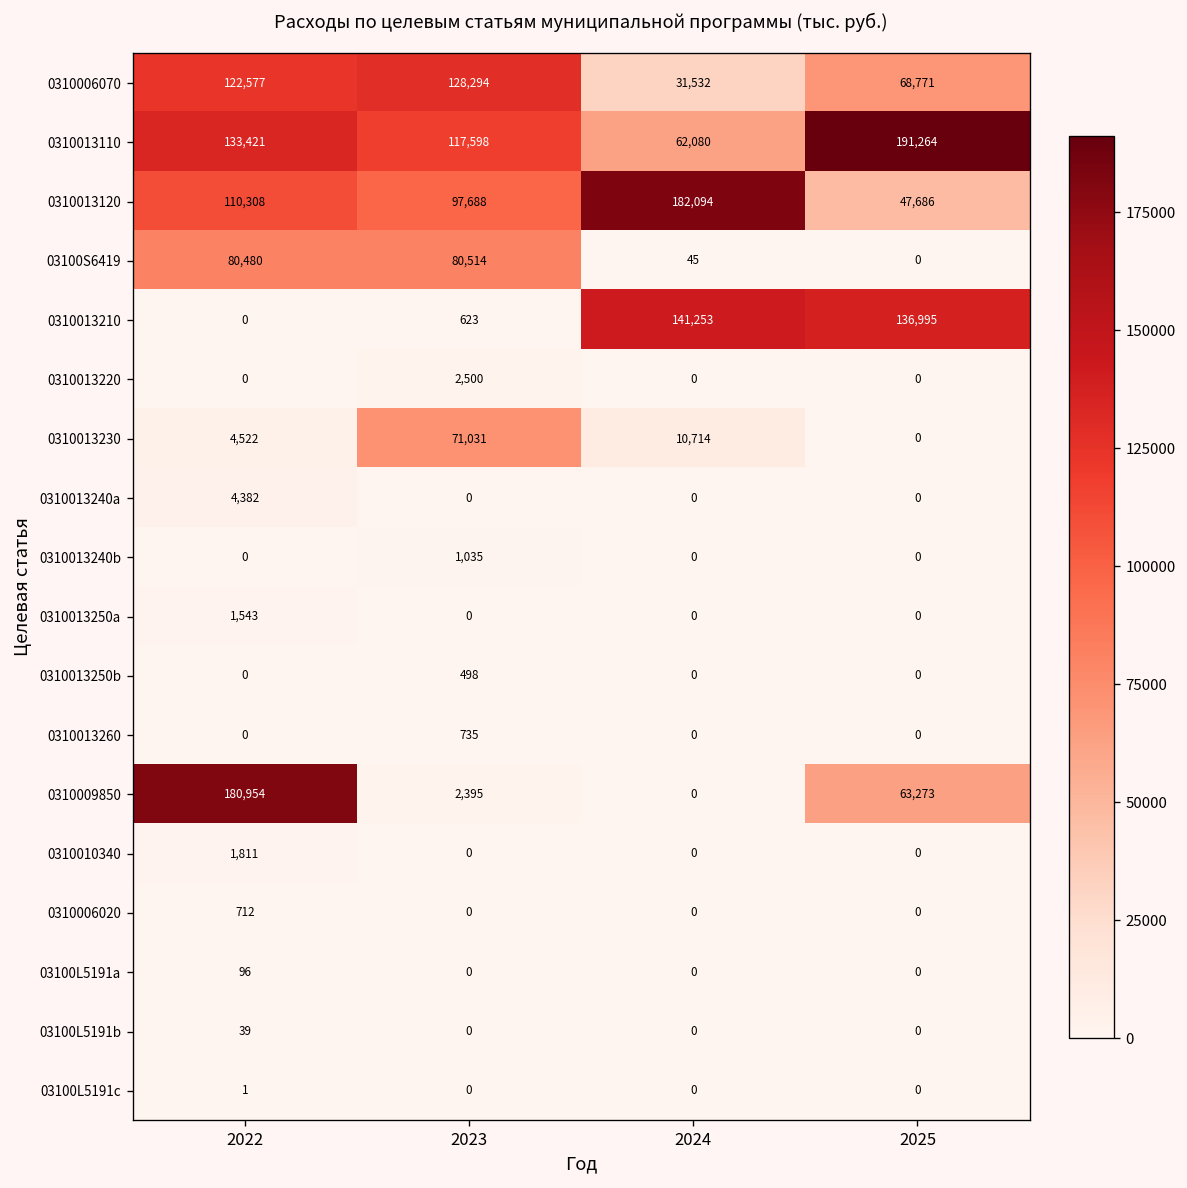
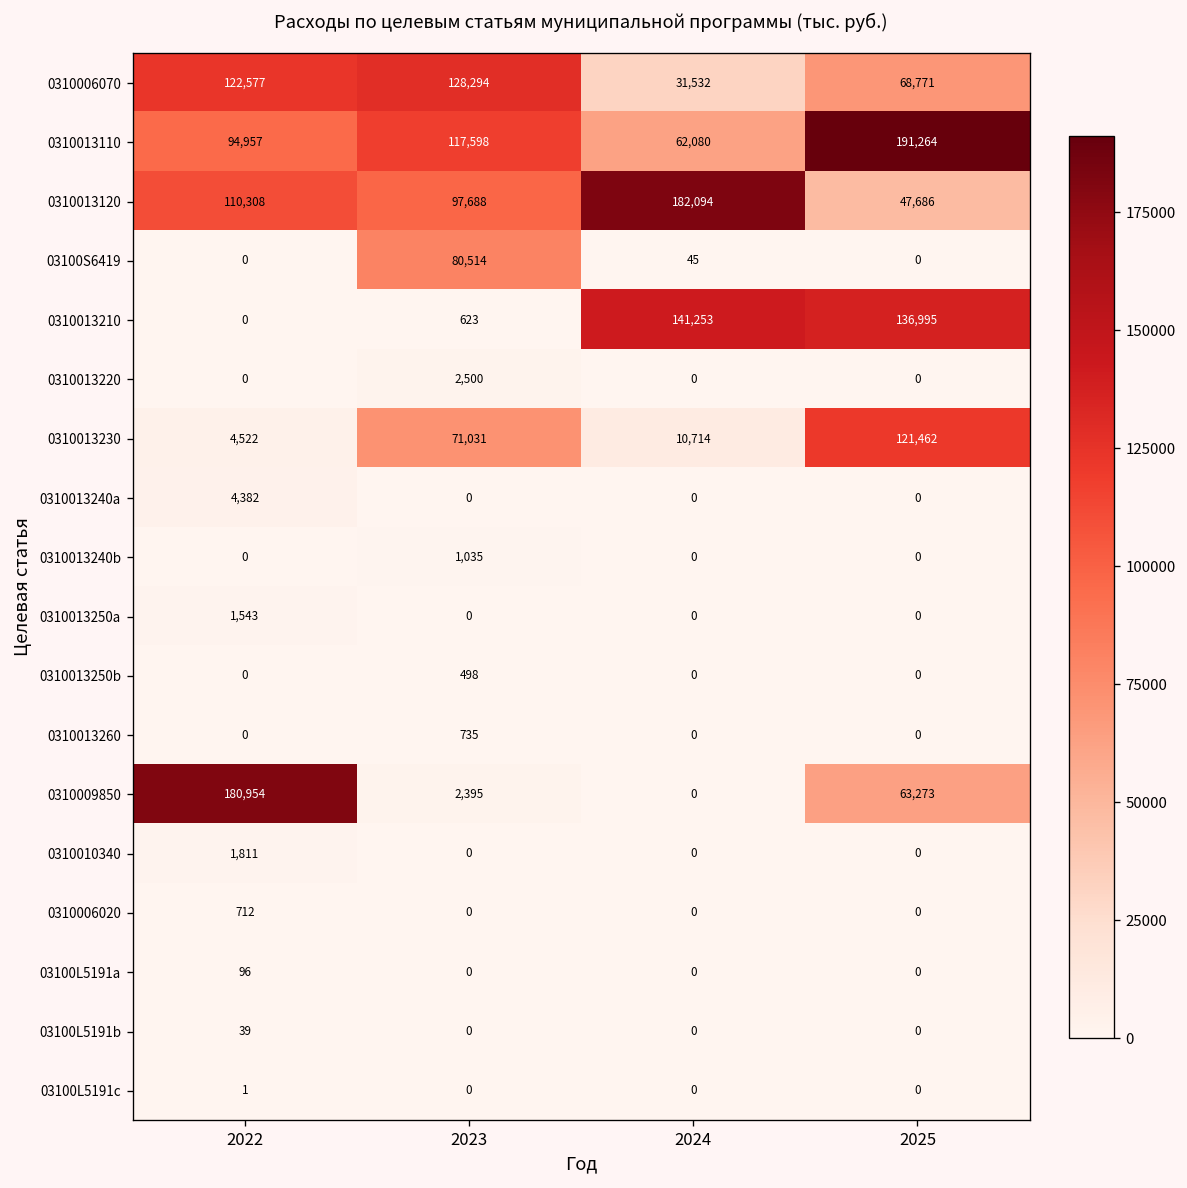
0310013110, 2022: 133,421 -> 94,957
03100S6419, 2022: 80,480 -> 0
0310013230, 2025: 0 -> 121,462
